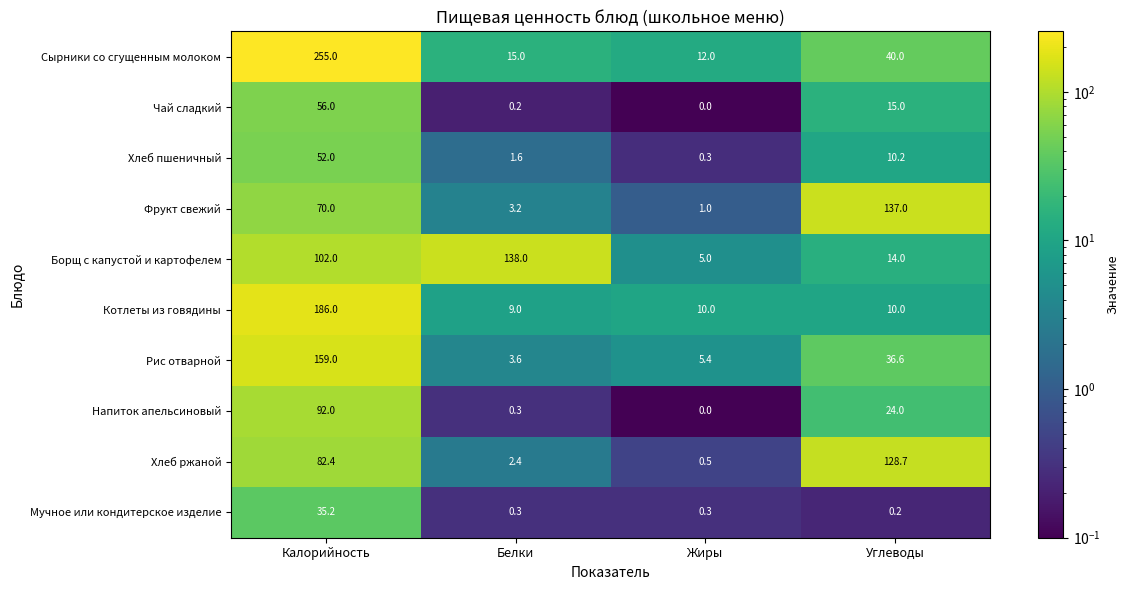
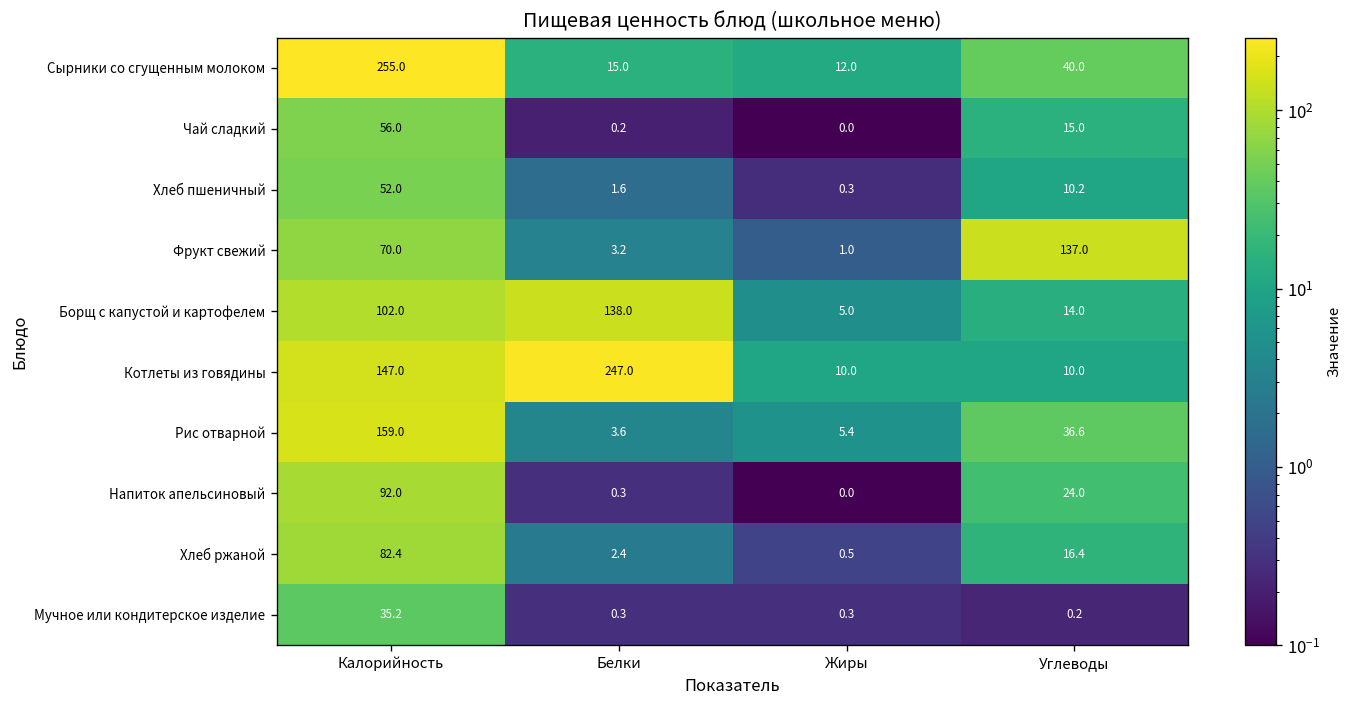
Котлеты из говядины, Калорийность: 186.0 -> 147.0
Котлеты из говядины, Белки: 9.0 -> 247.0
Хлеб ржаной, Углеводы: 128.7 -> 16.4
